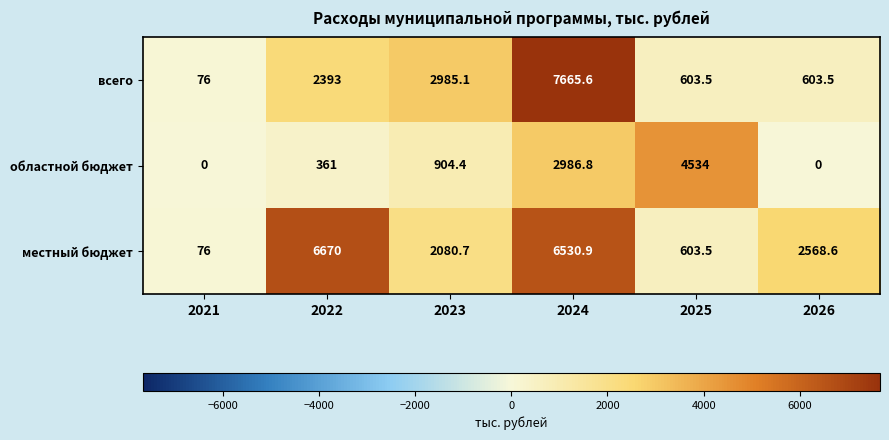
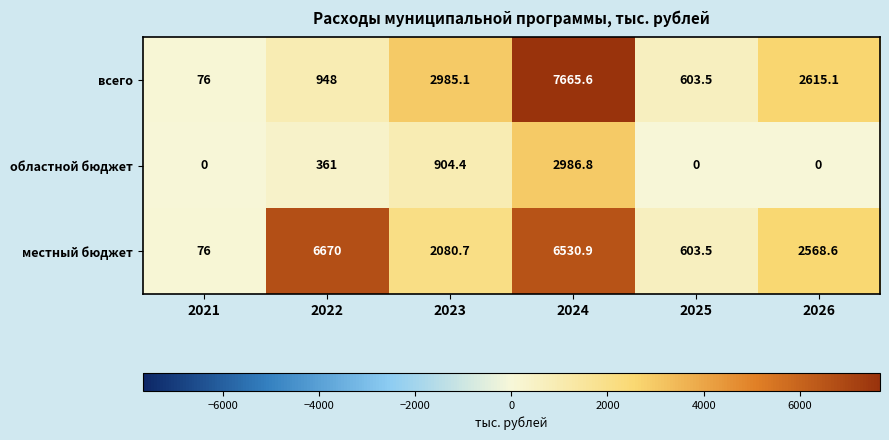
всего, 2022: 2393 -> 948
всего, 2026: 603.5 -> 2615.1
областной бюджет, 2025: 4534 -> 0
